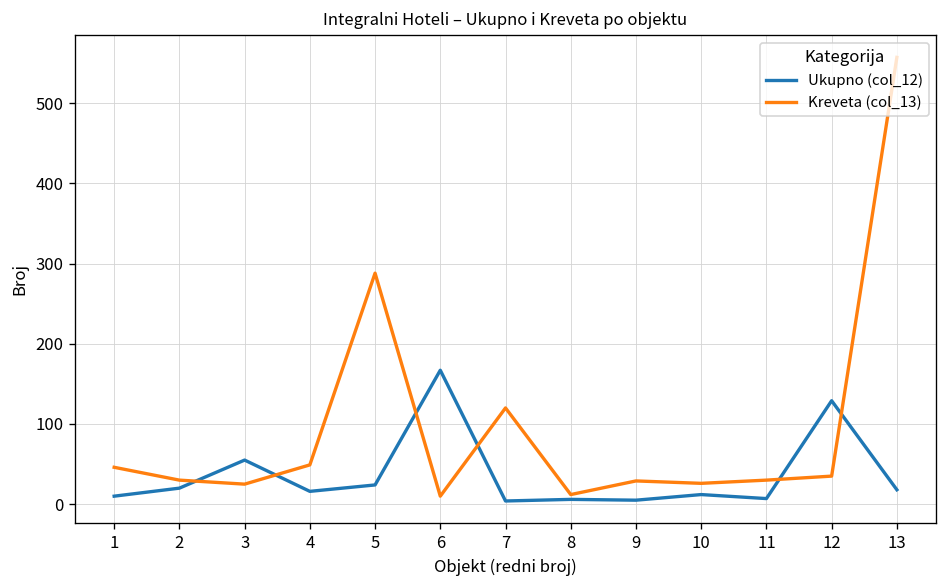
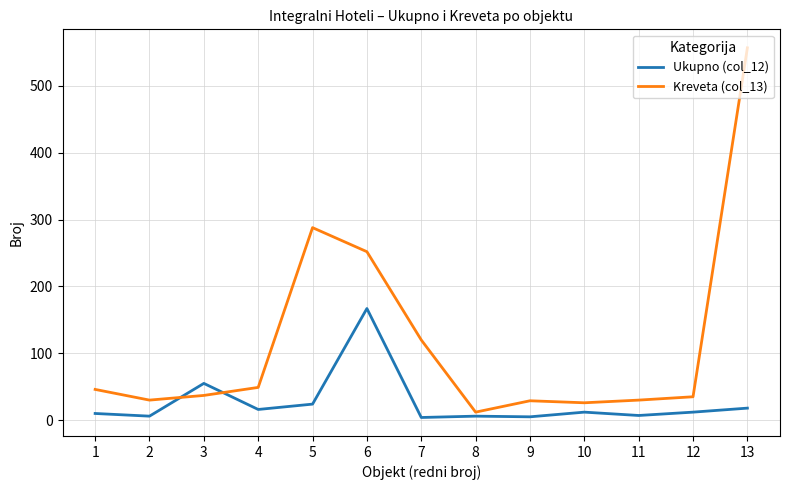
Ukupno (col_12), 2: 20 -> 10
Kreveta (col_13), 3: 30 -> 40
Kreveta (col_13), 6: 10 -> 250
Ukupno (col_12), 12: 130 -> 10
